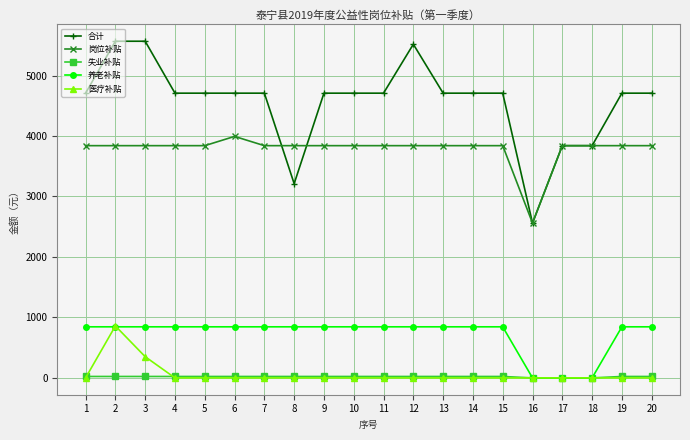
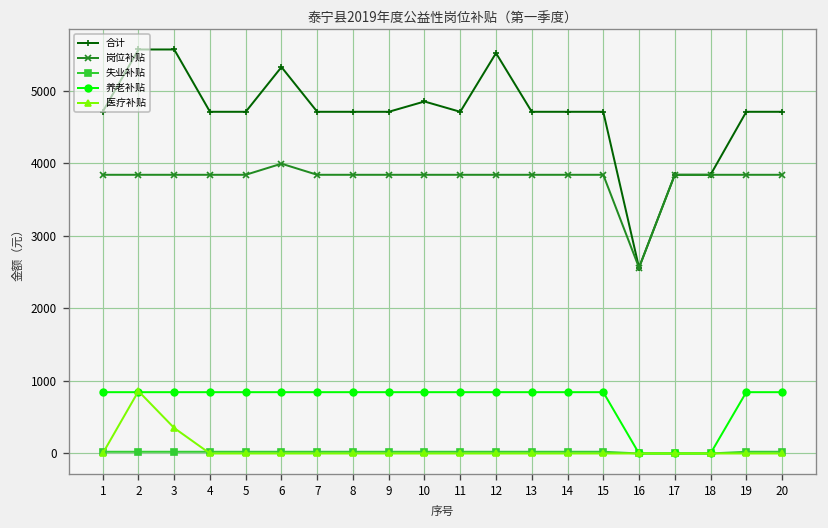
合计, 6: 4700 -> 5300
合计, 8: 3200 -> 4700
合计, 10: 4700 -> 4800
